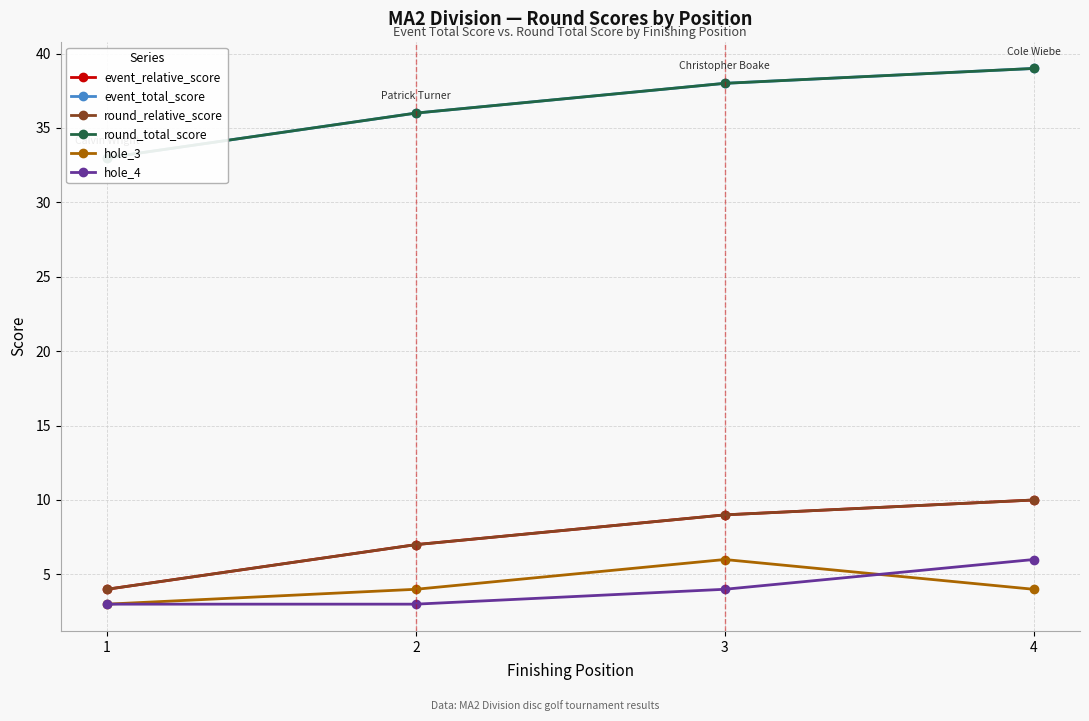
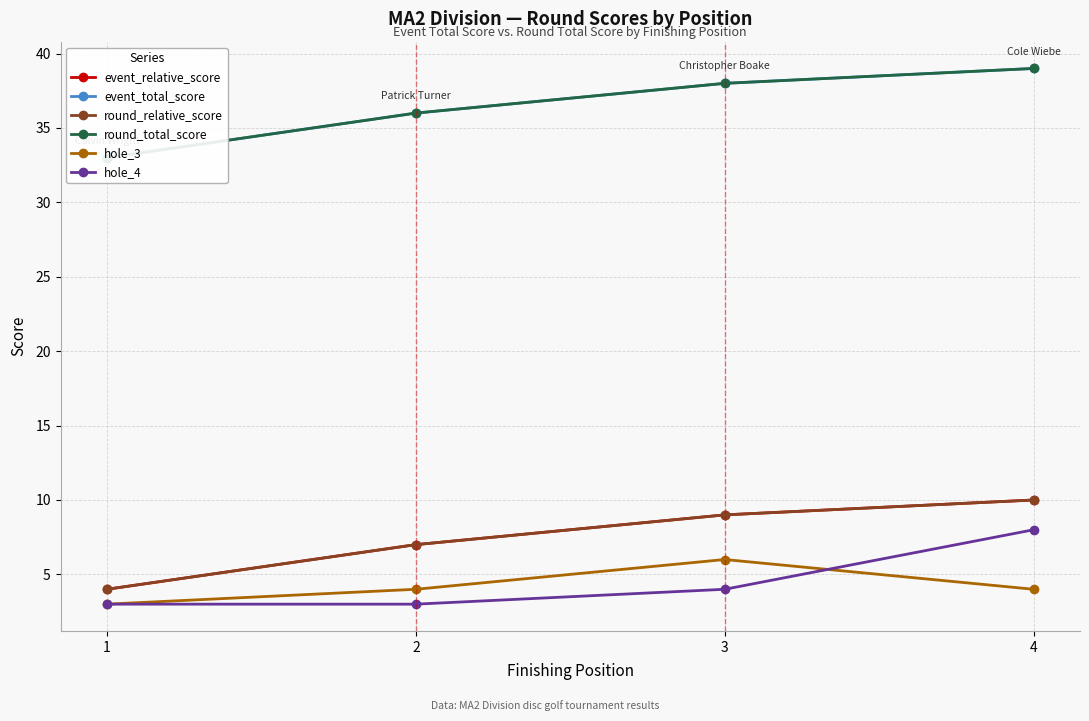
hole_4, 4: 6 -> 8
